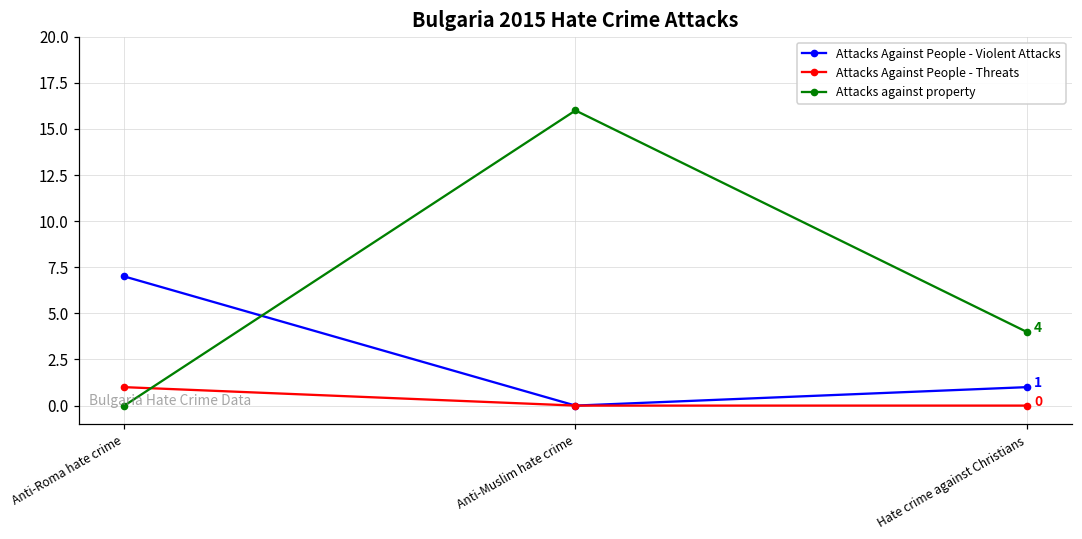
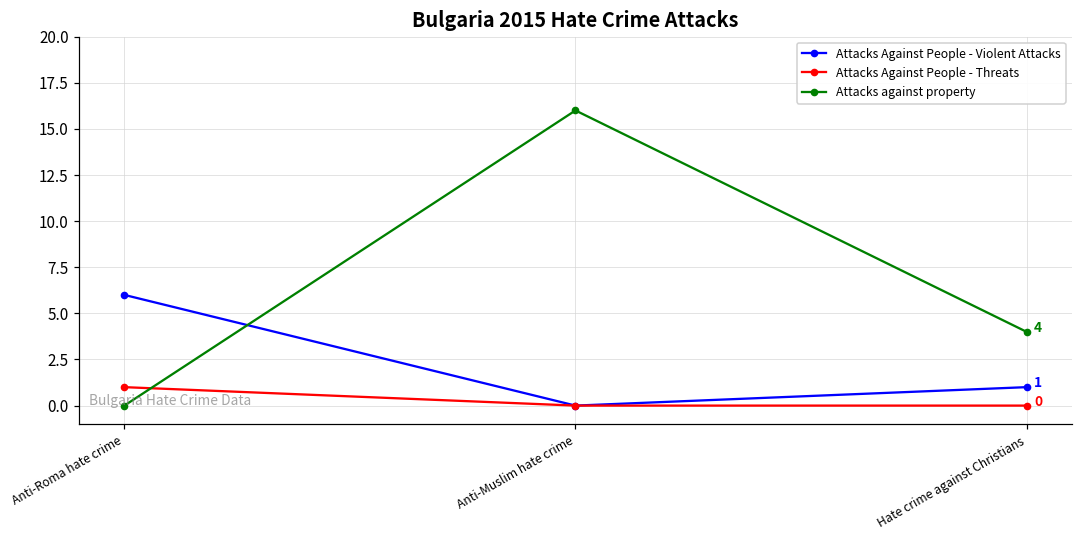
Attacks Against People - Violent Attacks, Anti-Roma hate crime: 7 -> 6
